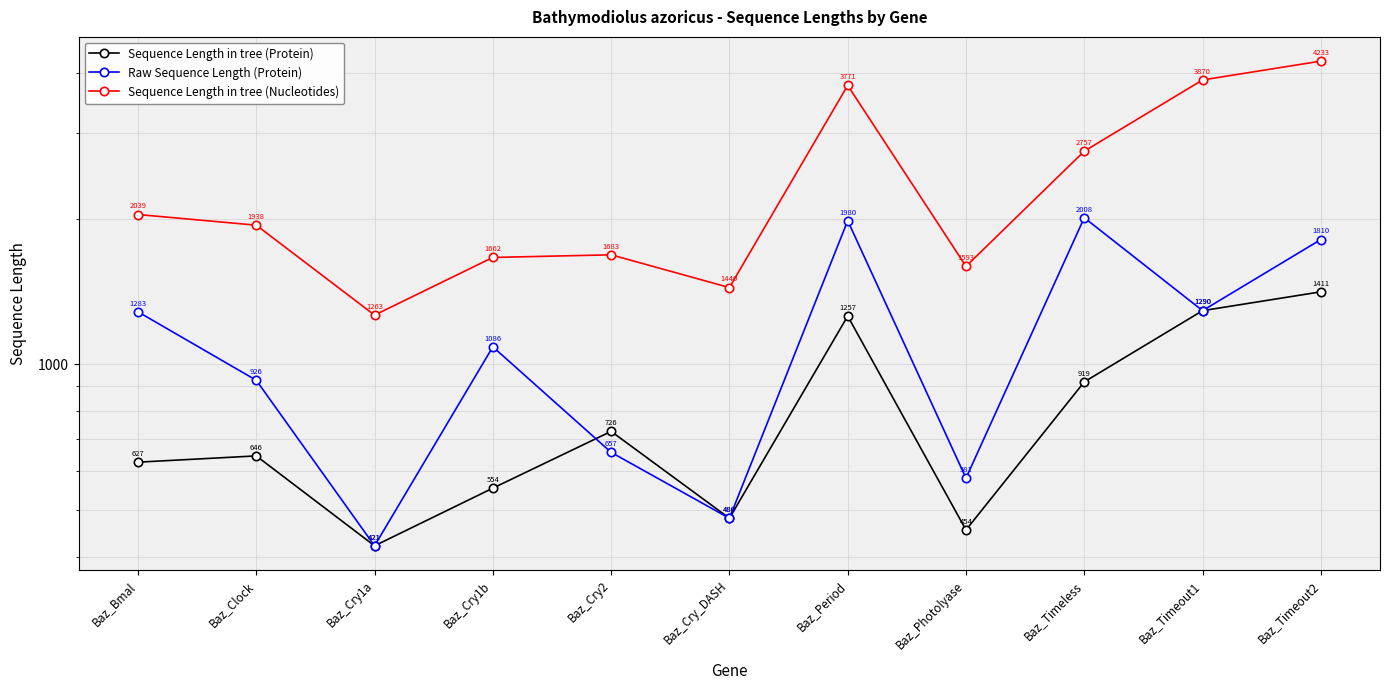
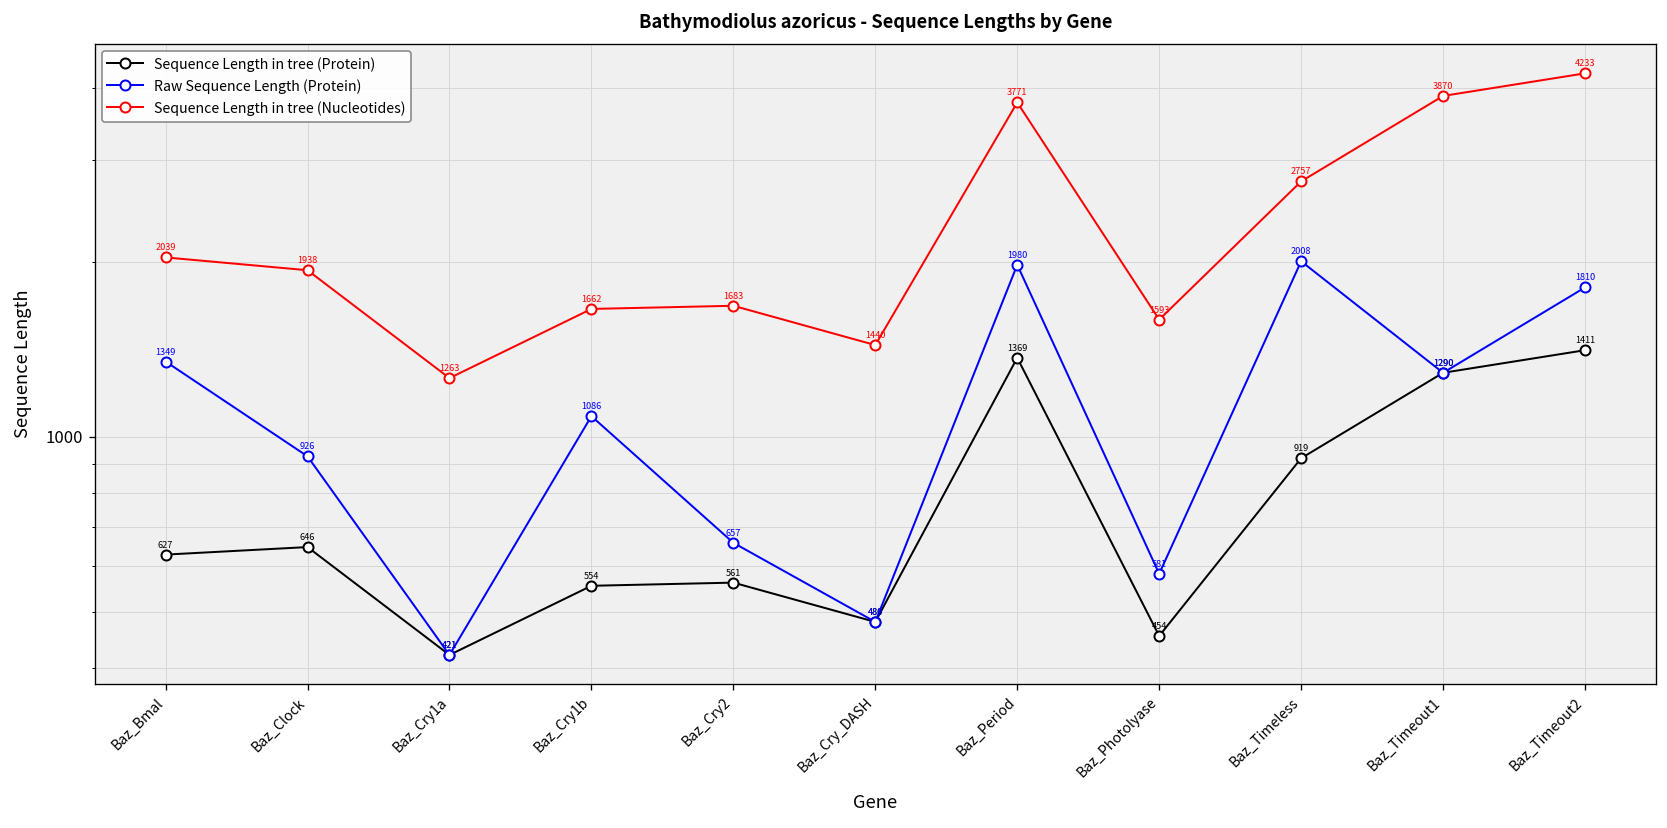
Raw Sequence Length (Protein), Baz_Bmal: 1283 -> 1349
Sequence Length in tree (Protein), Baz_Cry2: 726 -> 561
Sequence Length in tree (Protein), Baz_Period: 1257 -> 1369
